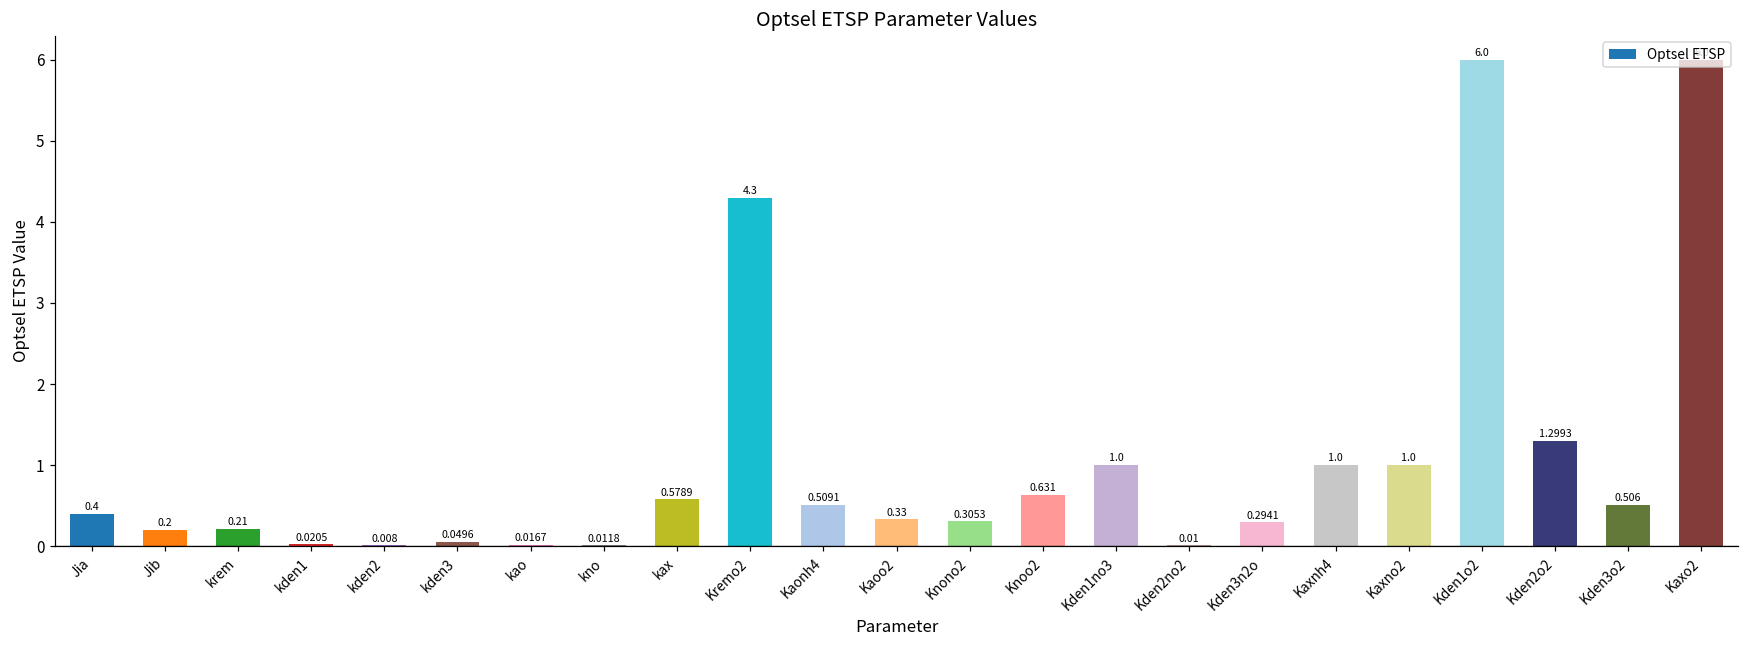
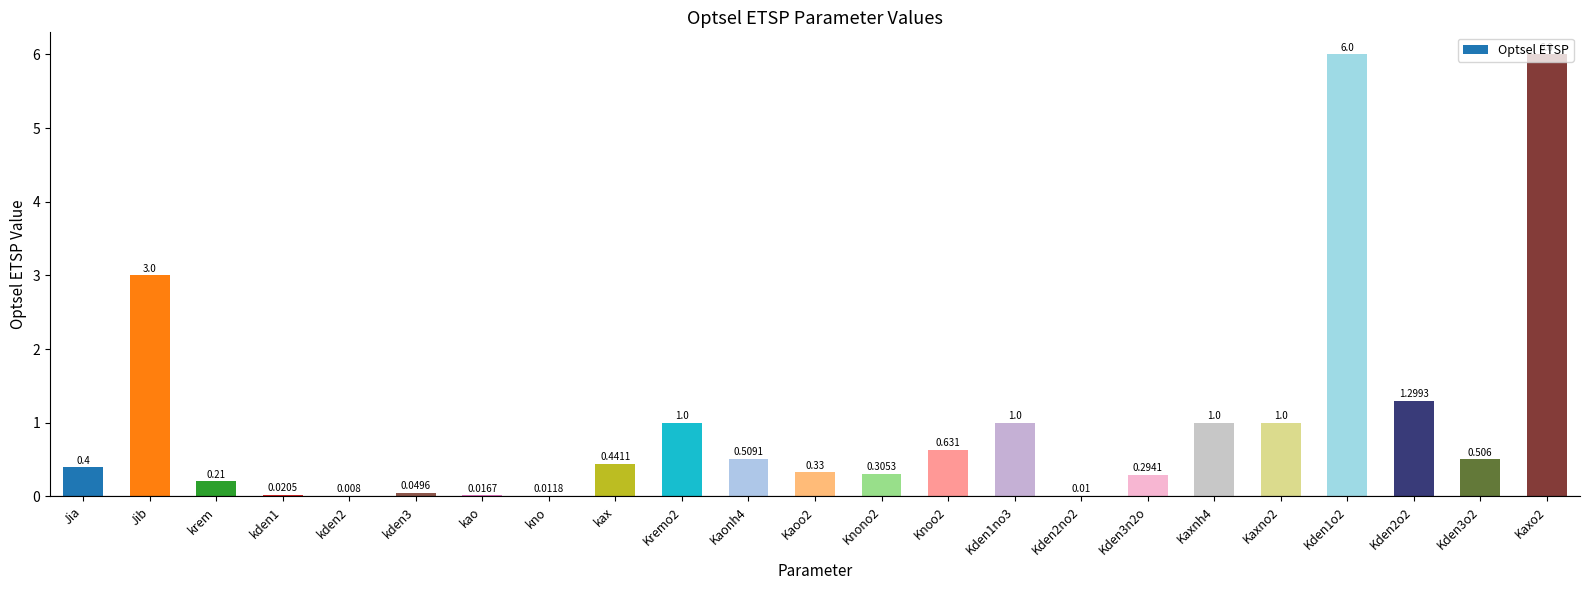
Jib: 0.2 -> 3.0
kax: 0.5789 -> 0.4411
Kremo2: 4.3 -> 1.0
